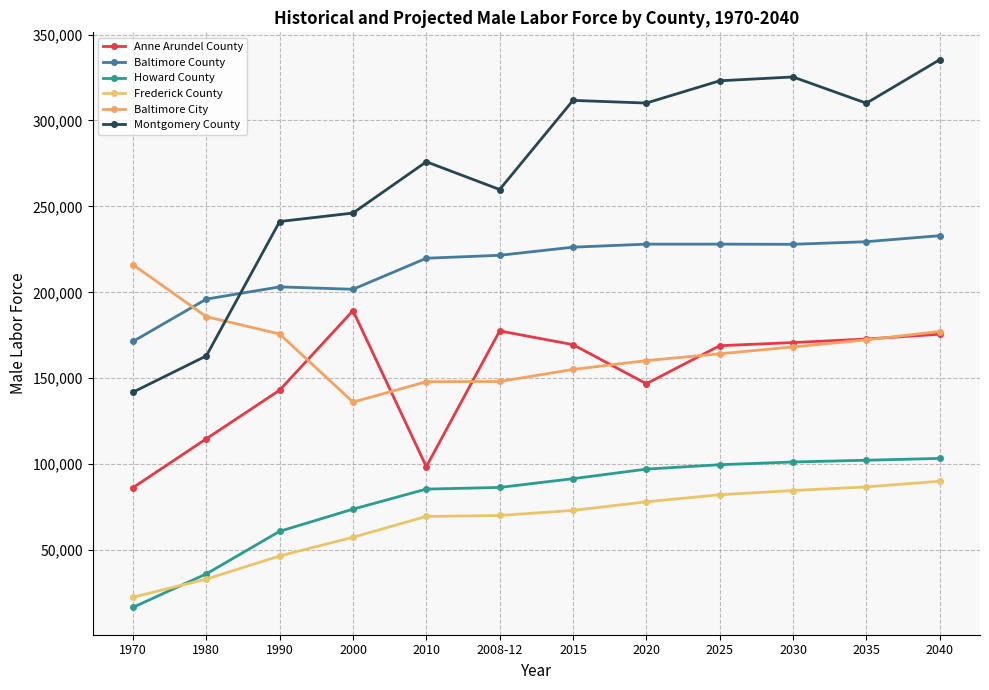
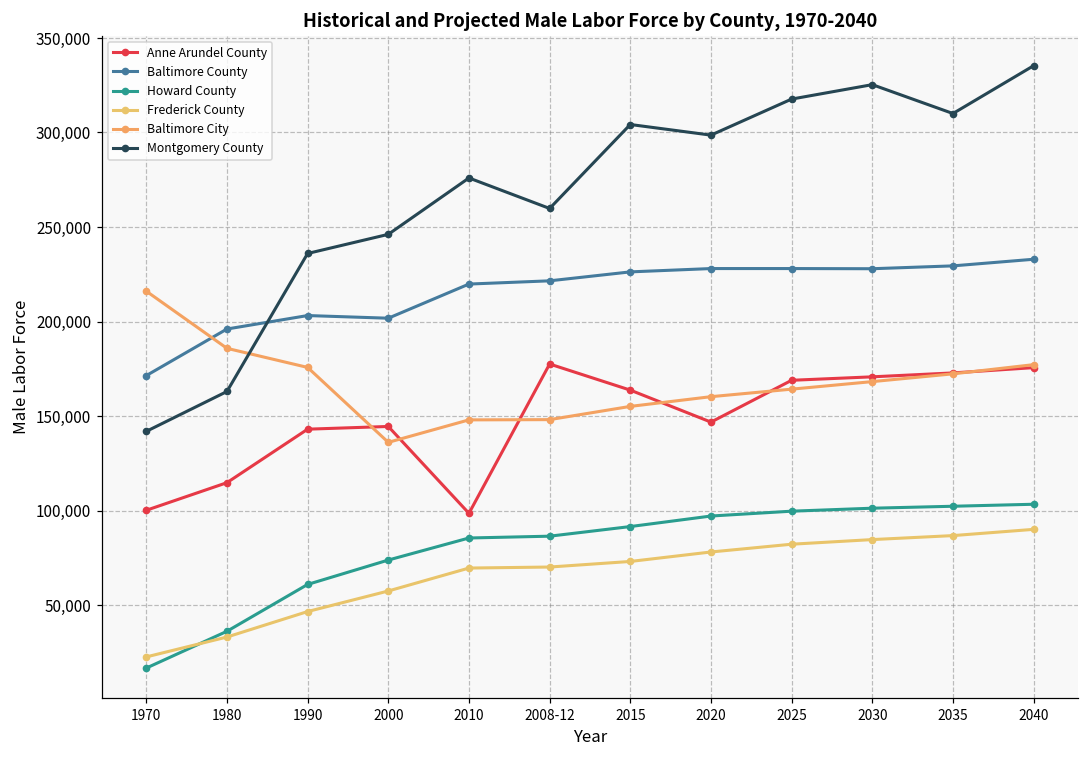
Anne Arundel County, 1970: 86,000 -> 100,000
Montgomery County, 1990: 241,000 -> 236,000
Anne Arundel County, 2000: 189,000 -> 145,000
Anne Arundel County, 2015: 170,000 -> 164,000
Montgomery County, 2015: 312,000 -> 304,000
Montgomery County, 2020: 310,000 -> 299,000
Montgomery County, 2025: 323,000 -> 318,000
